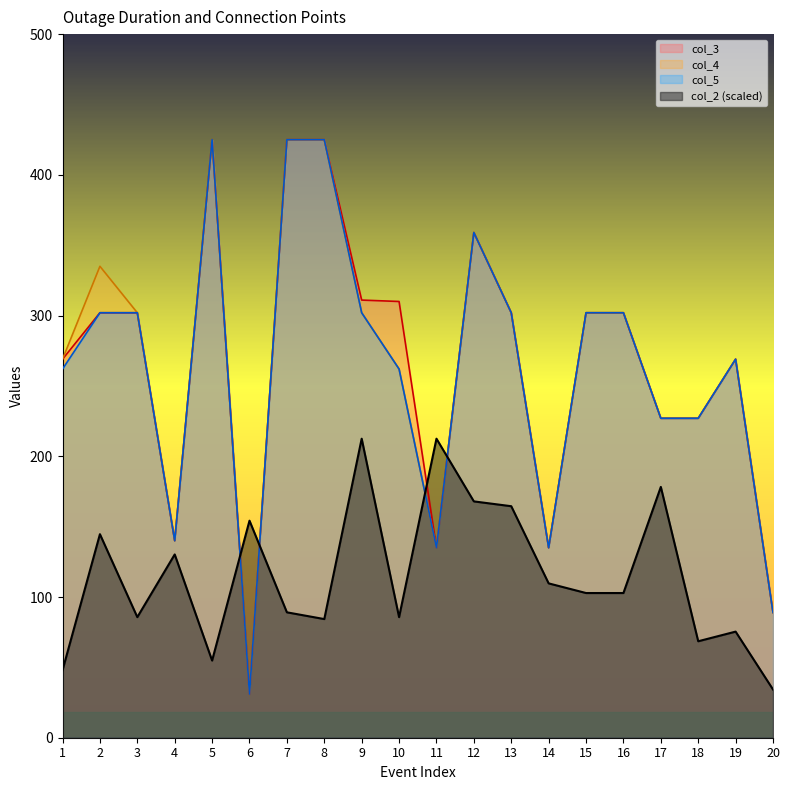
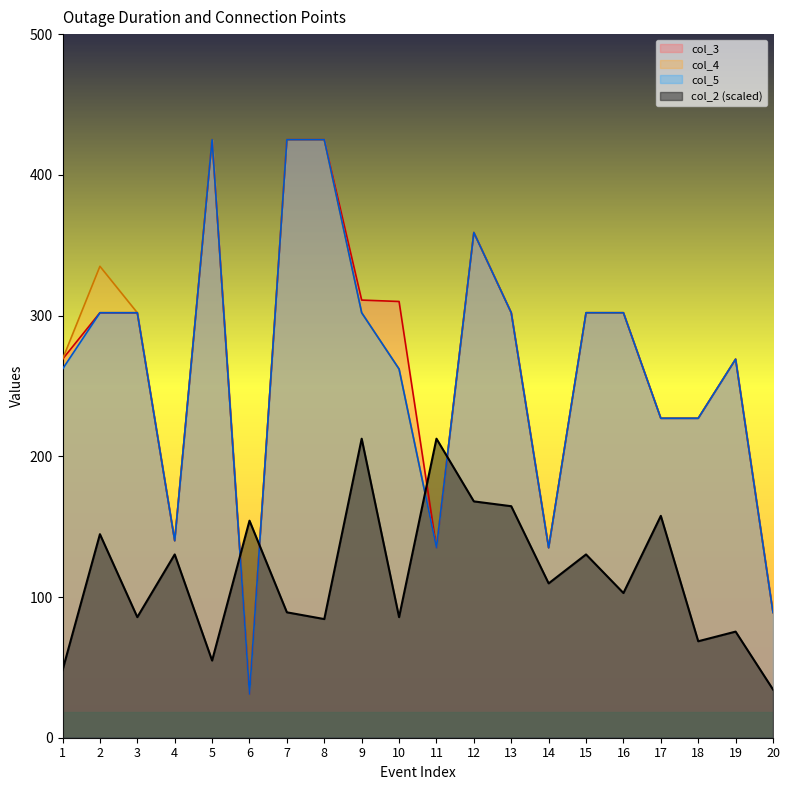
col_2 (scaled), 15: 103 -> 130
col_2 (scaled), 17: 178 -> 158
